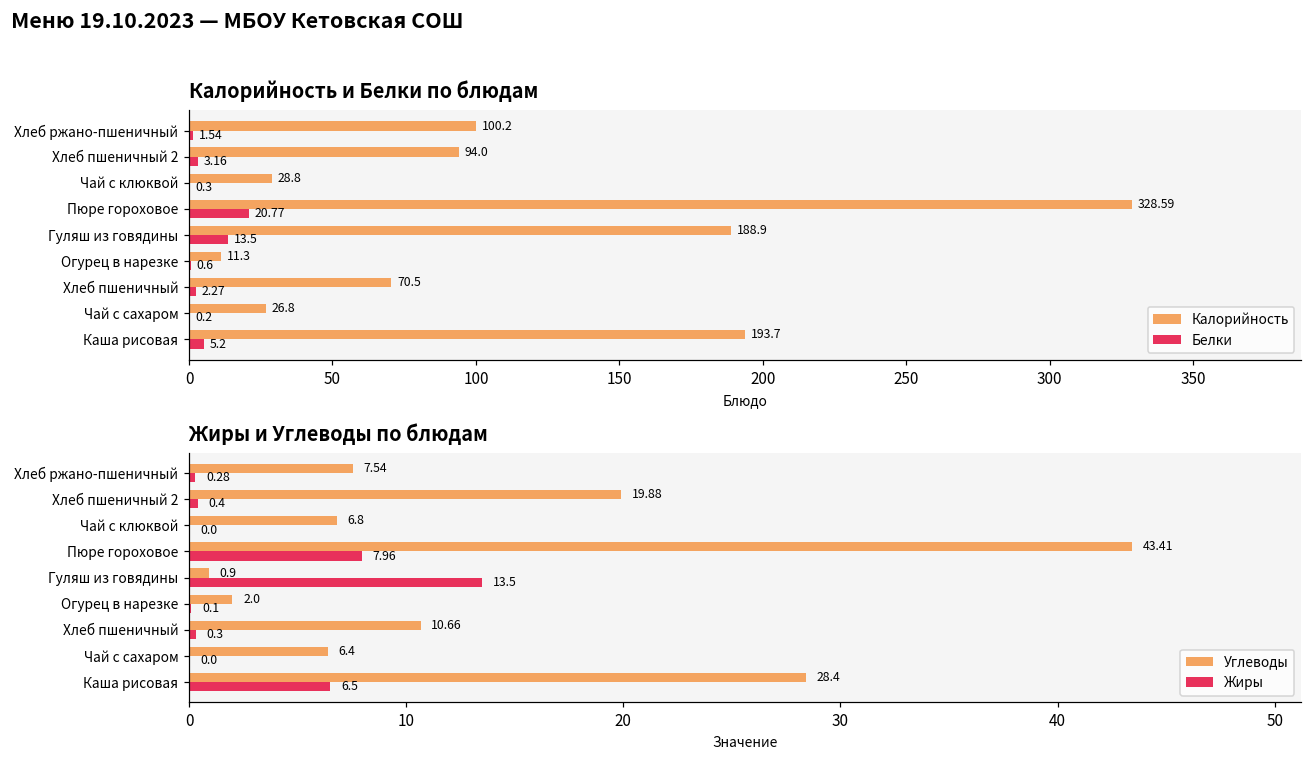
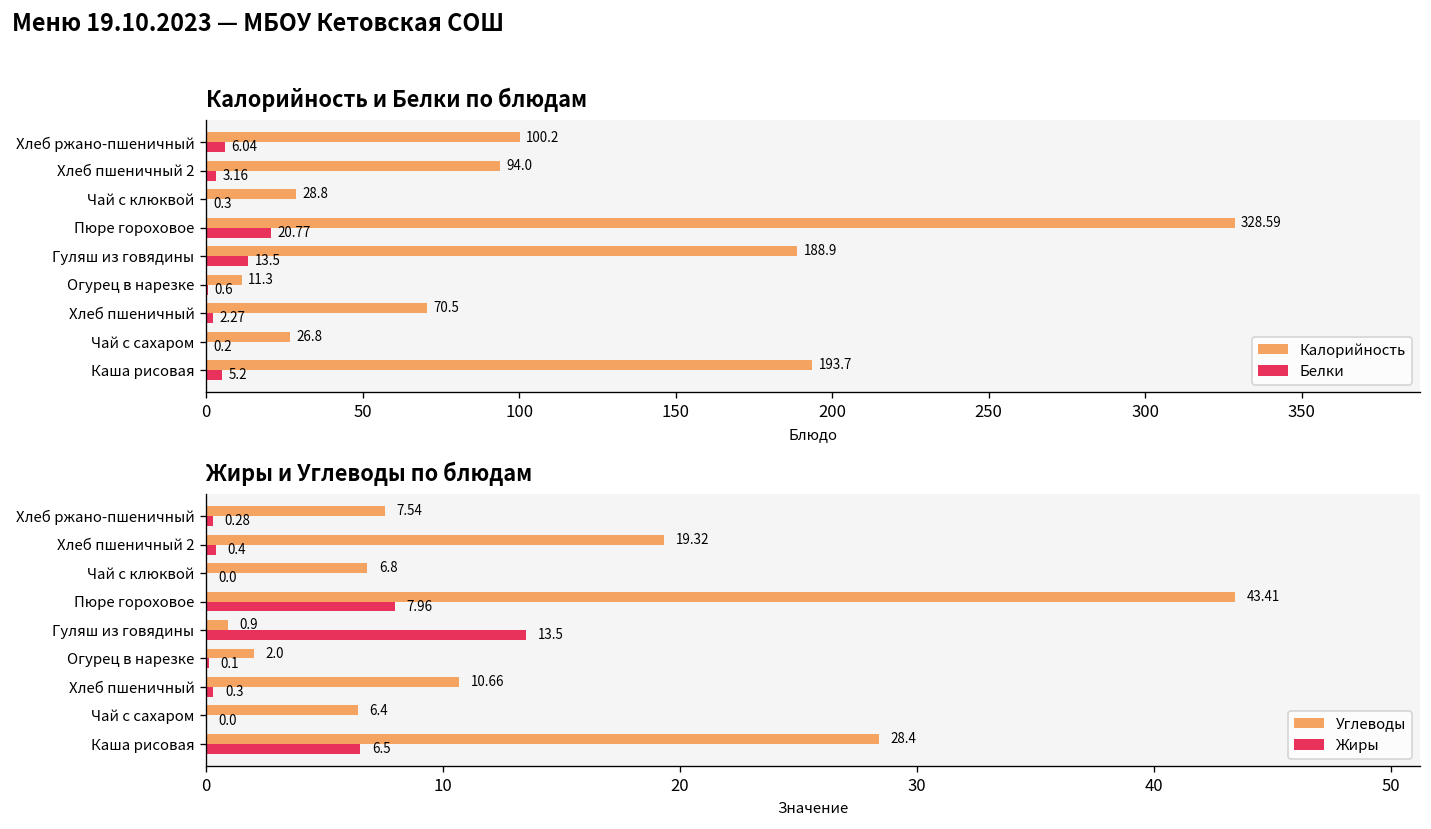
Калорийность и Белки по блюдам, Белки, Хлеб ржано-пшеничный: 1.54 -> 6.04
Жиры и Углеводы по блюдам, Углеводы, Хлеб пшеничный 2: 19.88 -> 19.32
